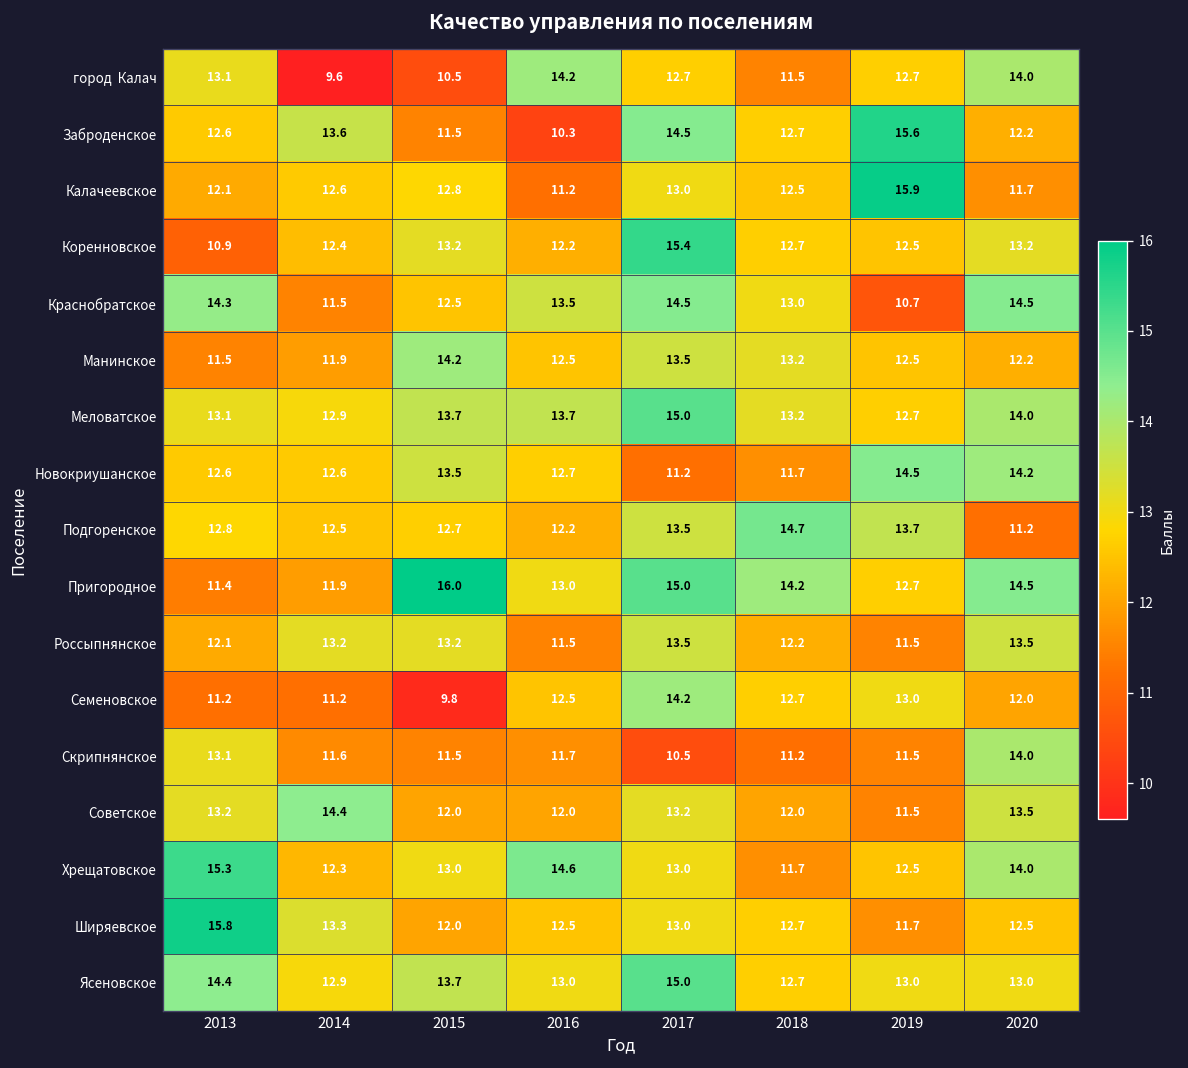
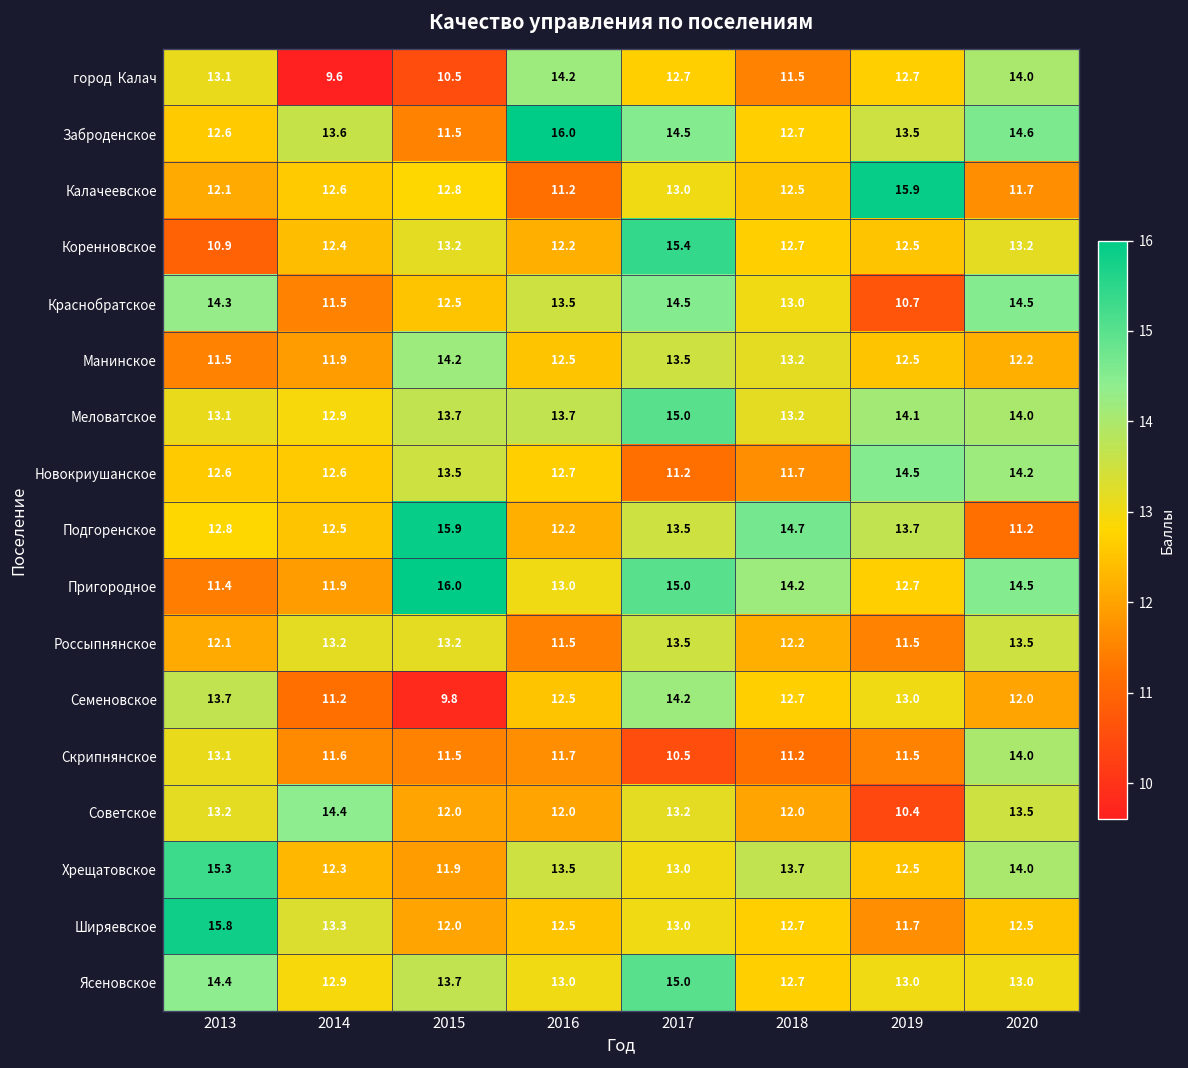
Заброденское, 2016: 10.3 -> 16.0
Заброденское, 2019: 15.6 -> 13.5
Заброденское, 2020: 12.2 -> 14.6
Меловатское, 2019: 12.7 -> 14.1
Подгоренское, 2015: 12.7 -> 15.9
Семеновское, 2013: 11.2 -> 13.7
Советское, 2019: 11.5 -> 10.4
Хрещатовское, 2015: 13.0 -> 11.9
Хрещатовское, 2016: 14.6 -> 13.5
Хрещатовское, 2018: 11.7 -> 13.7
